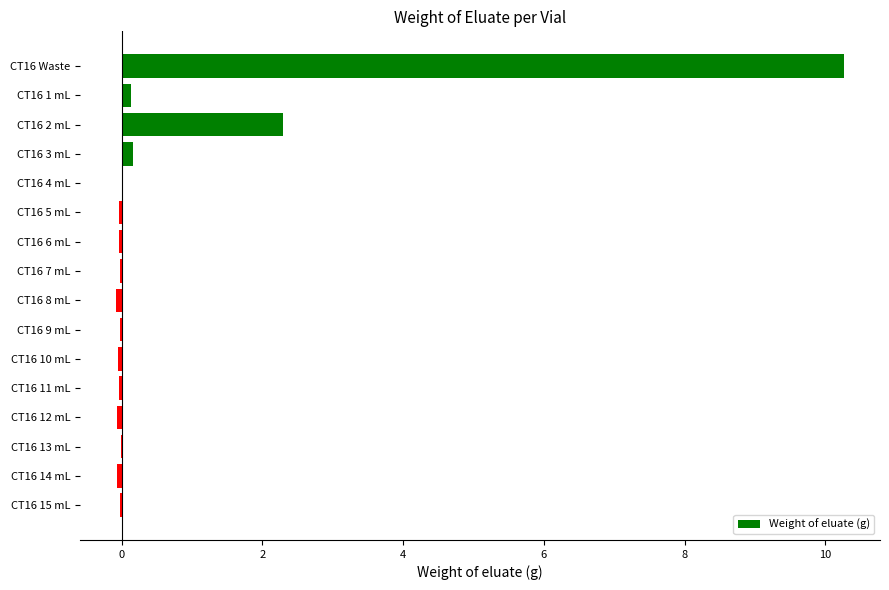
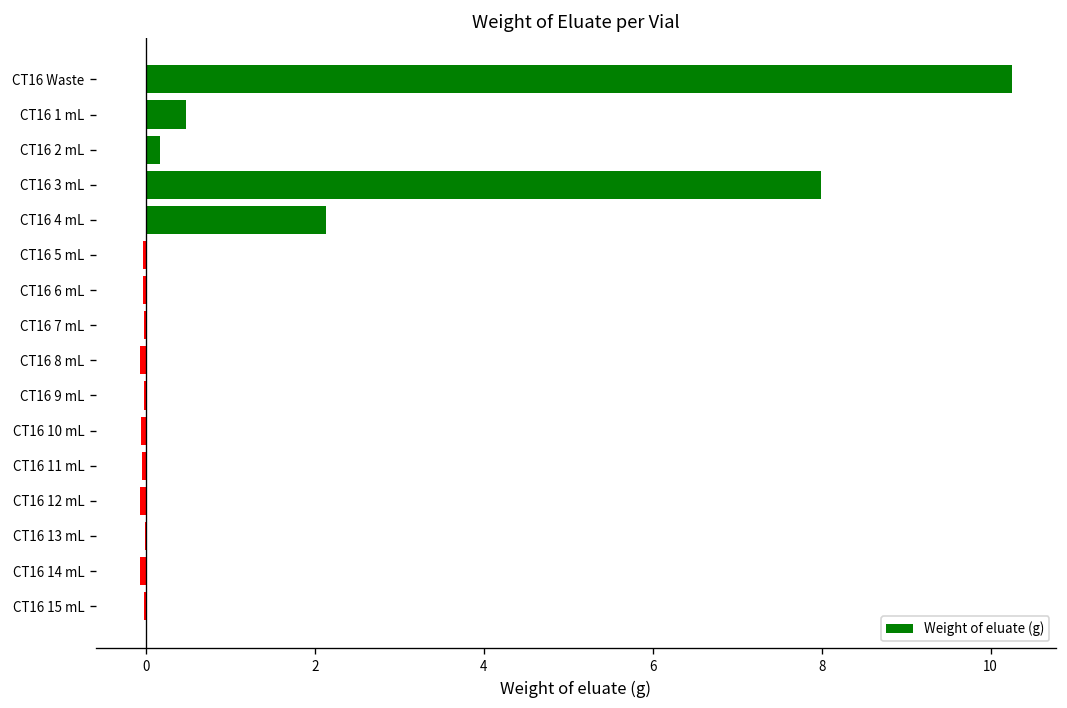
CT16 1 mL: 0.1 -> 0.5
CT16 2 mL: 2.3 -> 0.2
CT16 3 mL: 0.2 -> 8.0
CT16 4 mL: 0.0 -> 2.1
